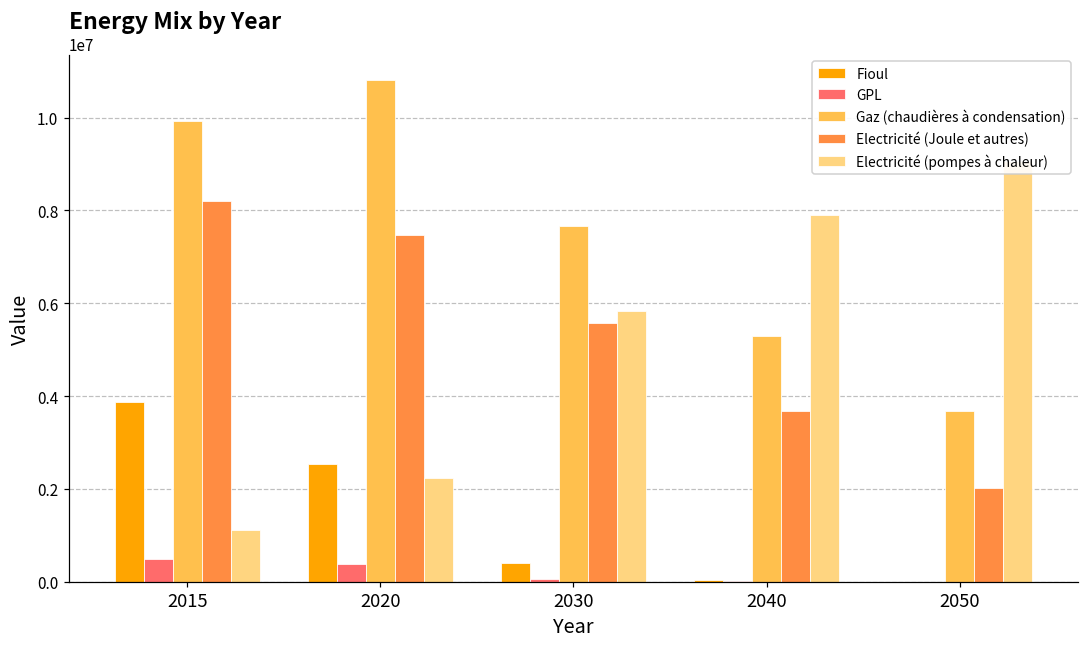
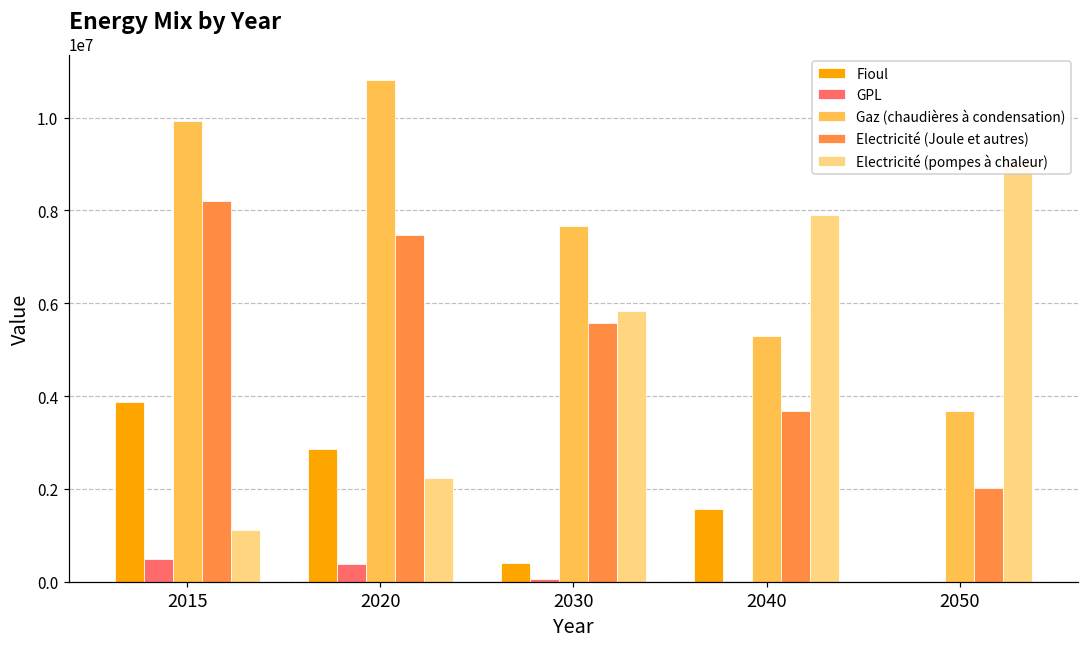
Fioul, 2020: 2500000 -> 2900000
Fioul, 2040: 0 -> 1600000
